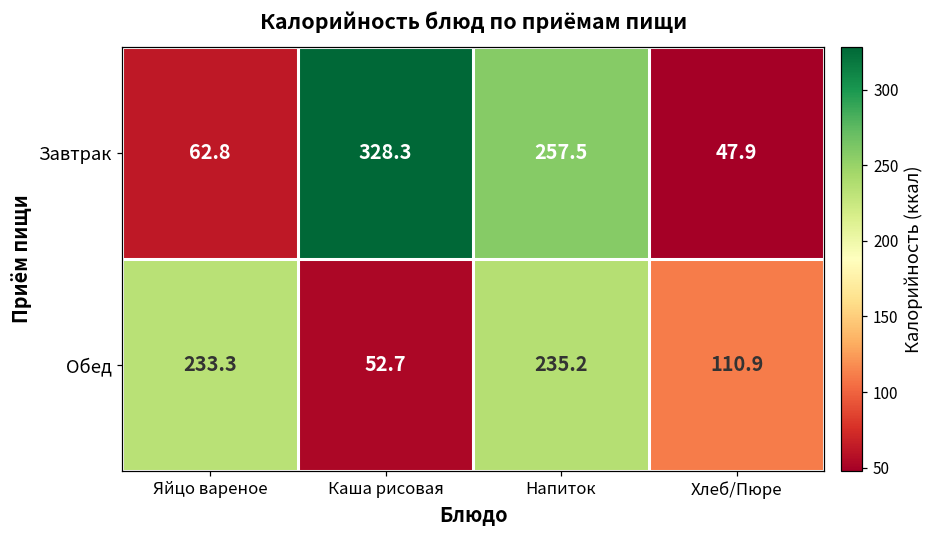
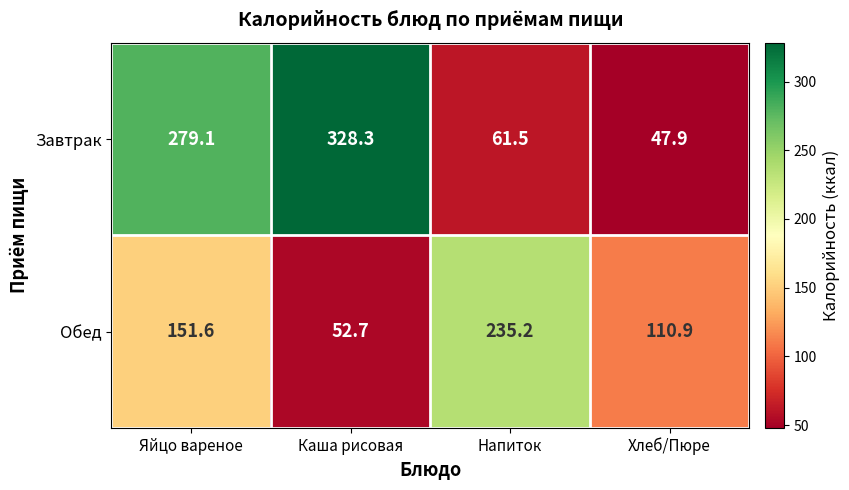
Завтрак, Яйцо вареное: 62.8 -> 279.1
Завтрак, Напиток: 257.5 -> 61.5
Обед, Яйцо вареное: 233.3 -> 151.6
